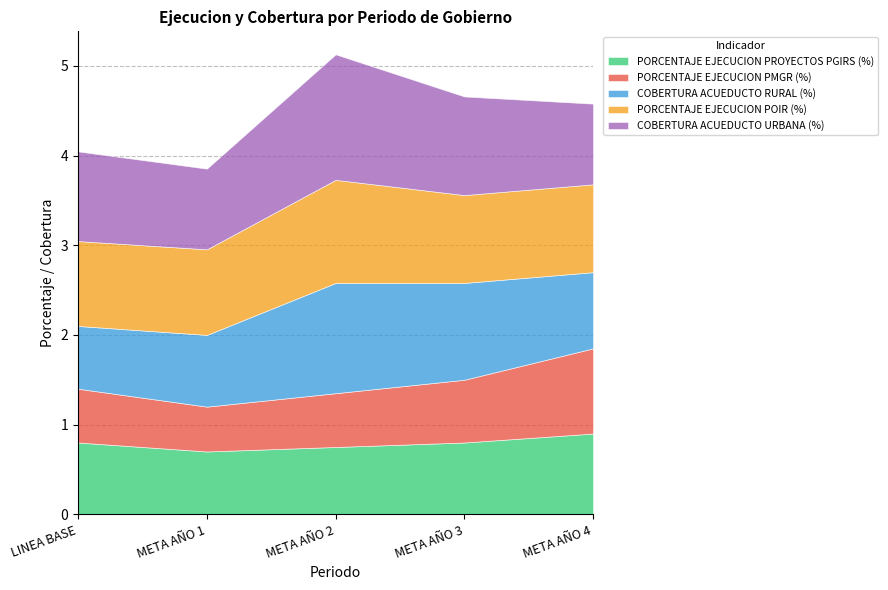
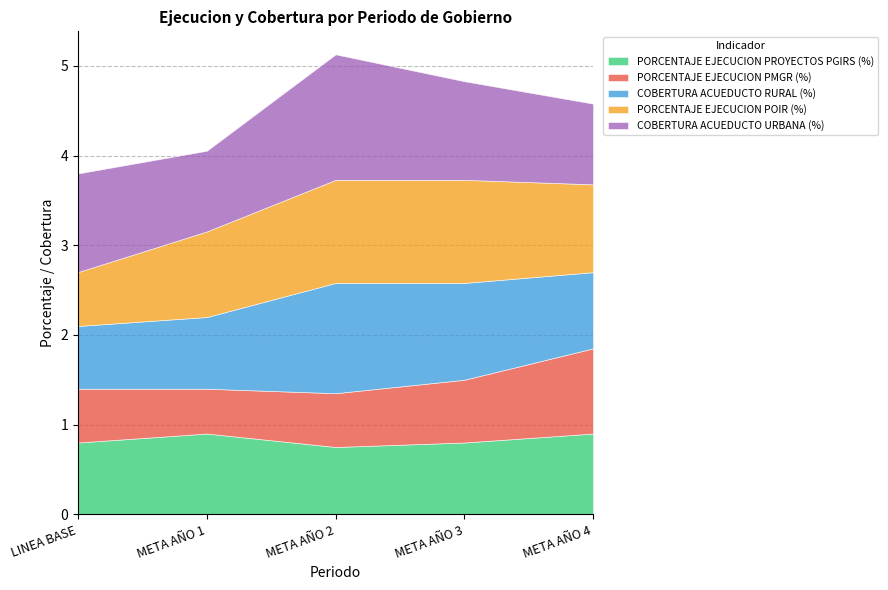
PORCENTAJE EJECUCION POIR (%), LINEA BASE: 0.9 -> 0.6
COBERTURA ACUEDUCTO URBANA (%), LINEA BASE: 1.0 -> 1.1
PORCENTAJE EJECUCION PROYECTOS PGIRS (%), META AÑO 1: 0.7 -> 0.9
PORCENTAJE EJECUCION POIR (%), META AÑO 3: 1.0 -> 1.2
